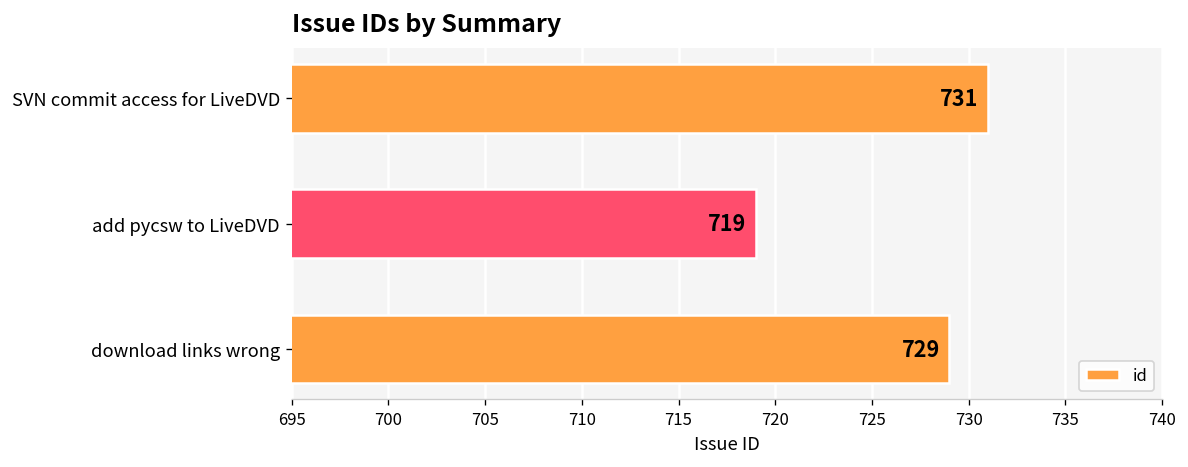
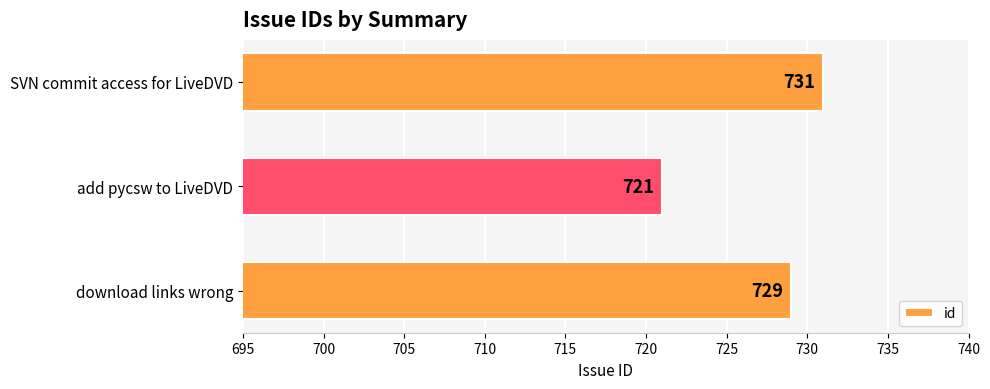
add pycsw to LiveDVD: 719 -> 721
